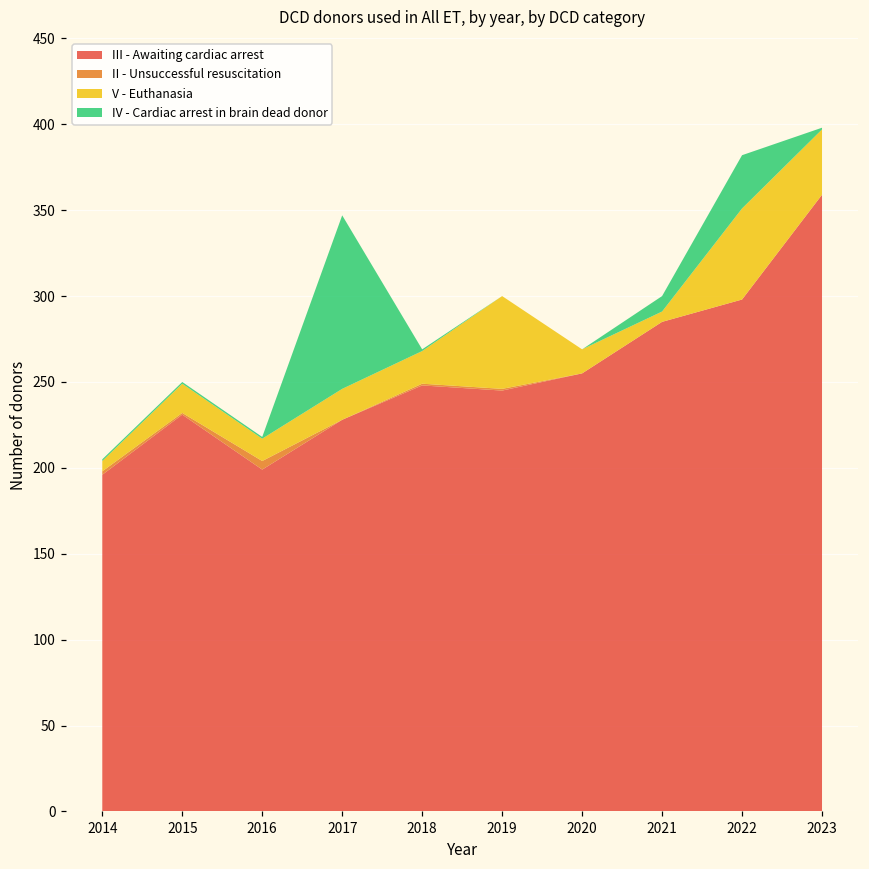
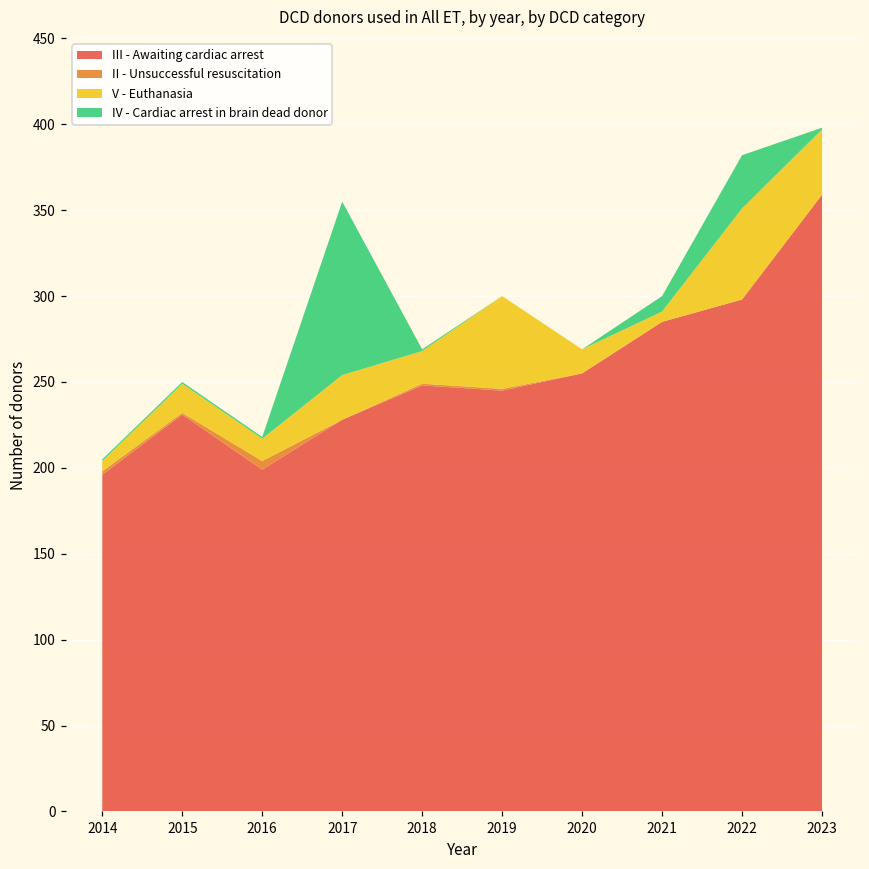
V - Euthanasia, 2017: 18 -> 26
